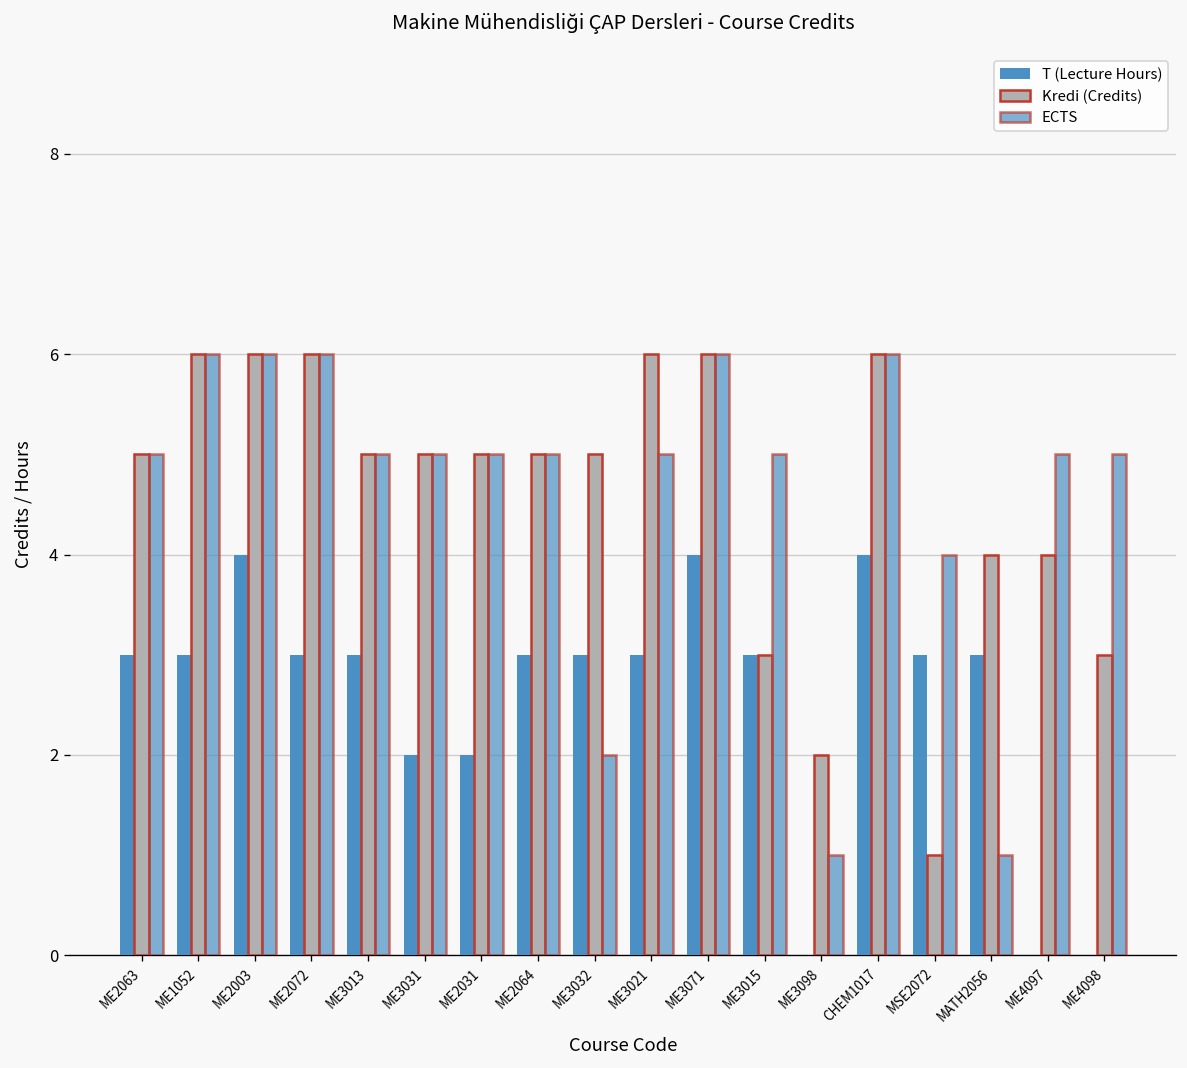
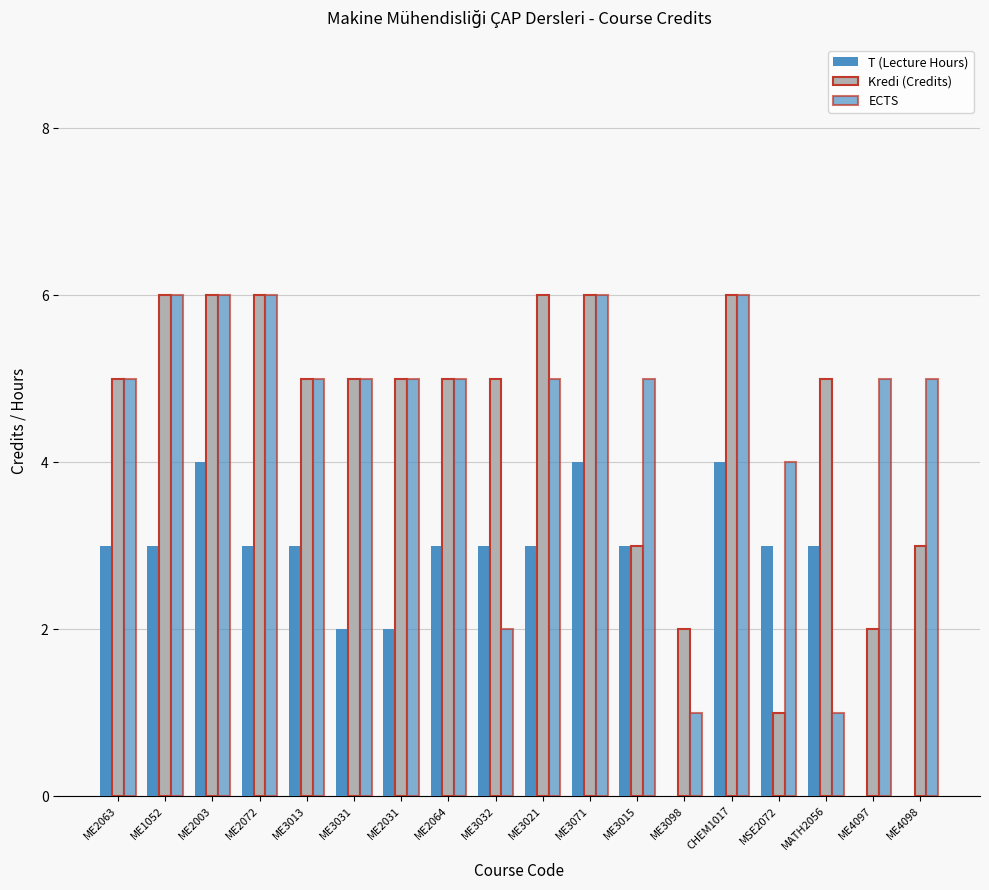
Kredi (Credits), MATH2056: 4 -> 5
Kredi (Credits), ME4097: 4 -> 2
